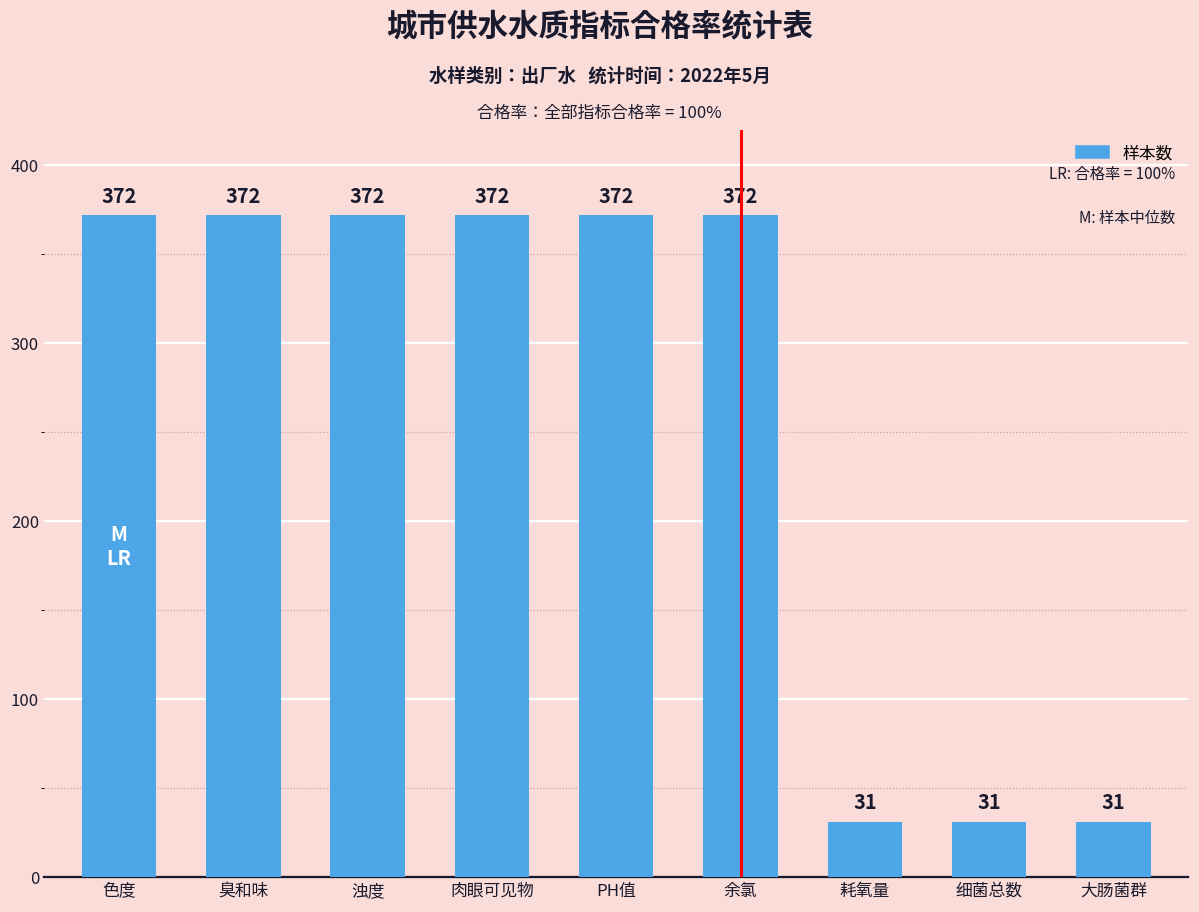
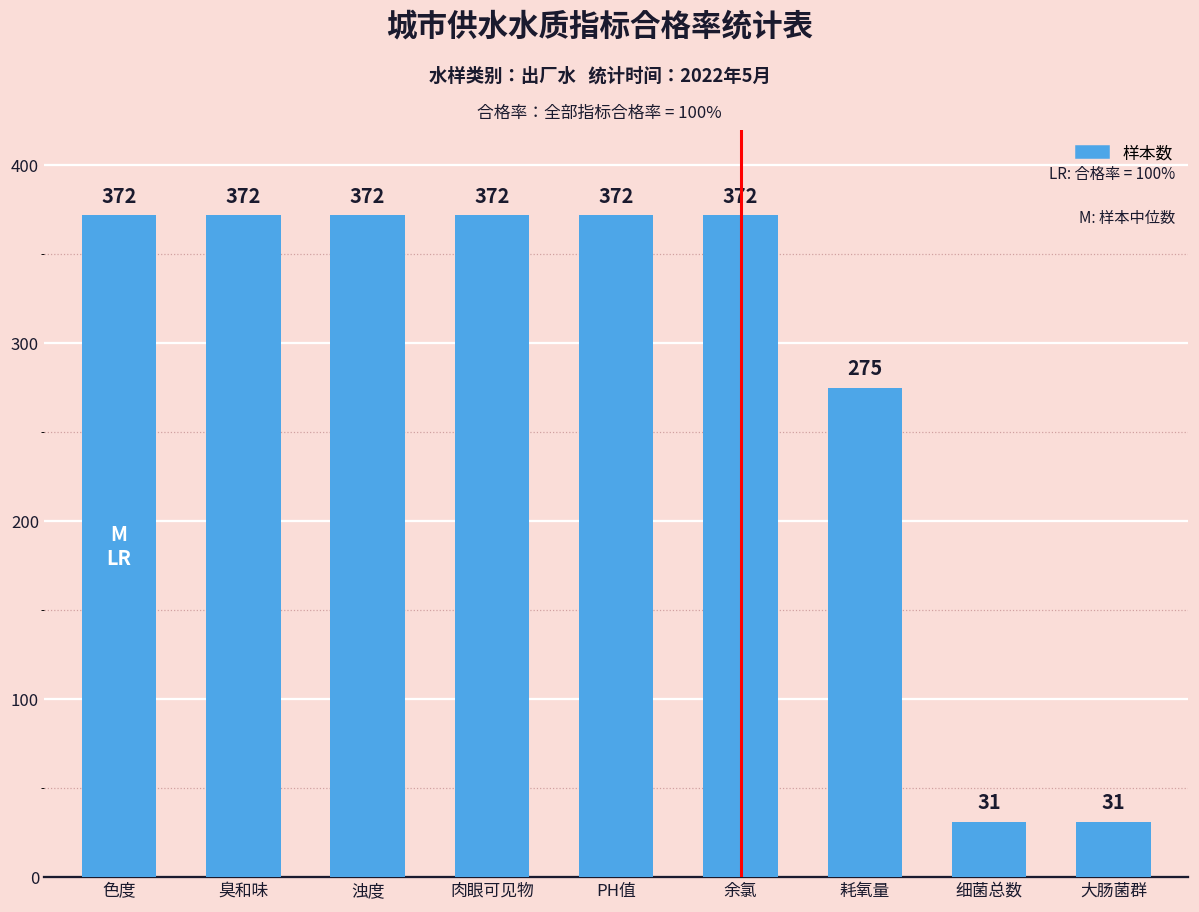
耗氧量: 31 -> 275
